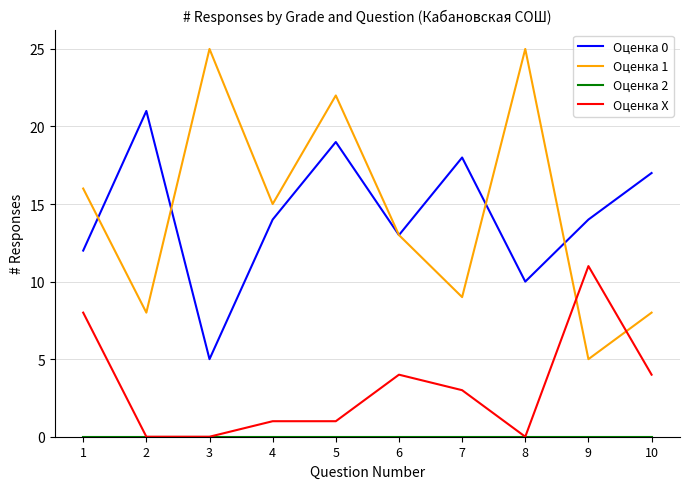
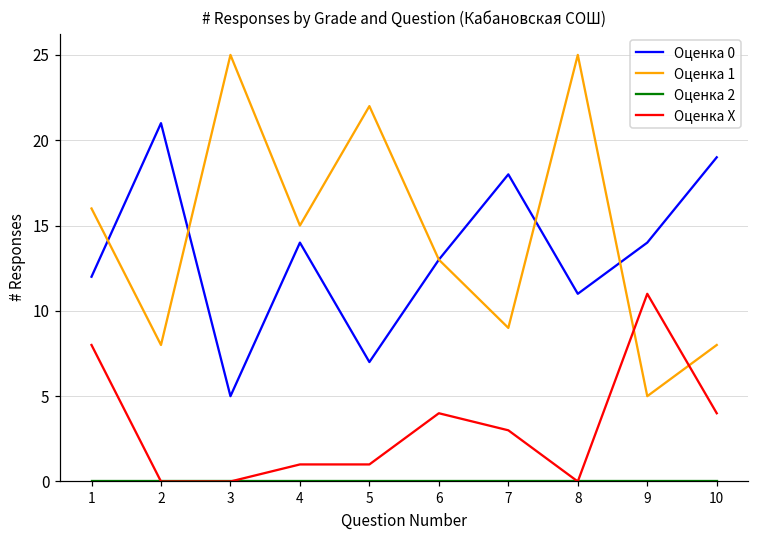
Оценка 0, 5: 19 -> 7
Оценка 0, 8: 10 -> 11
Оценка 0, 10: 17 -> 19
